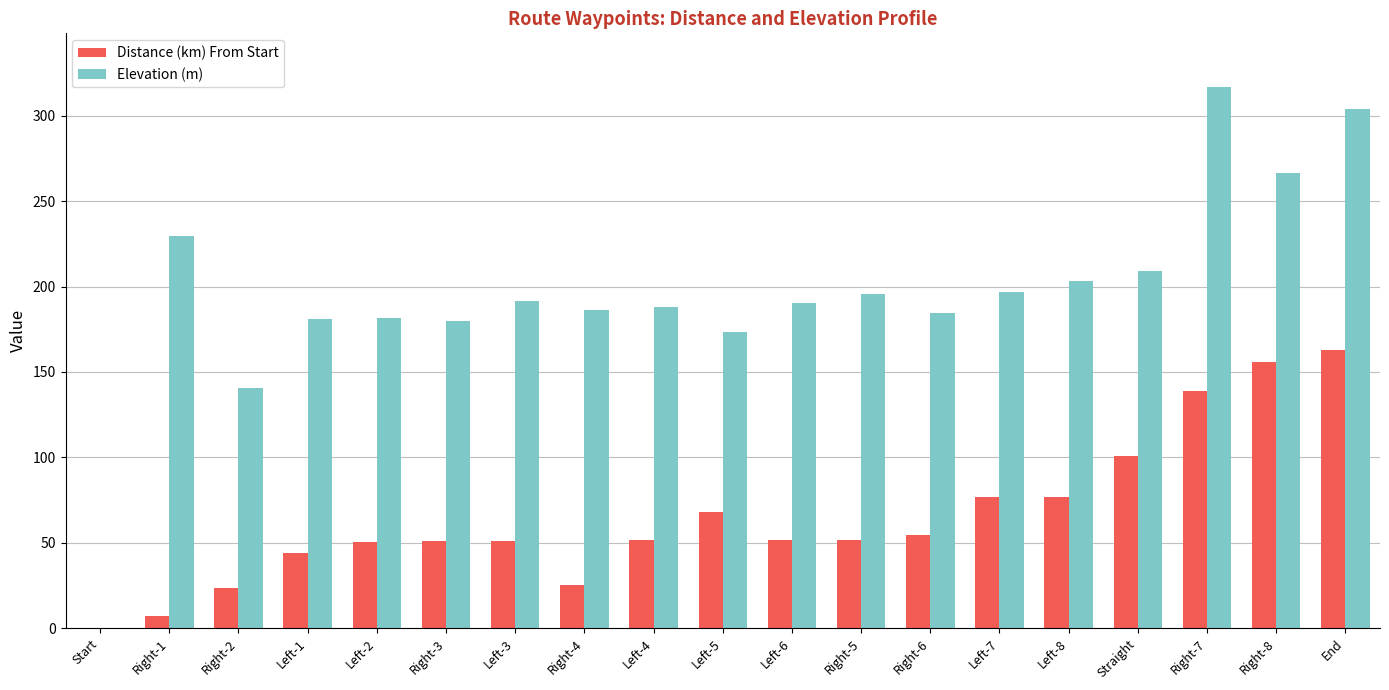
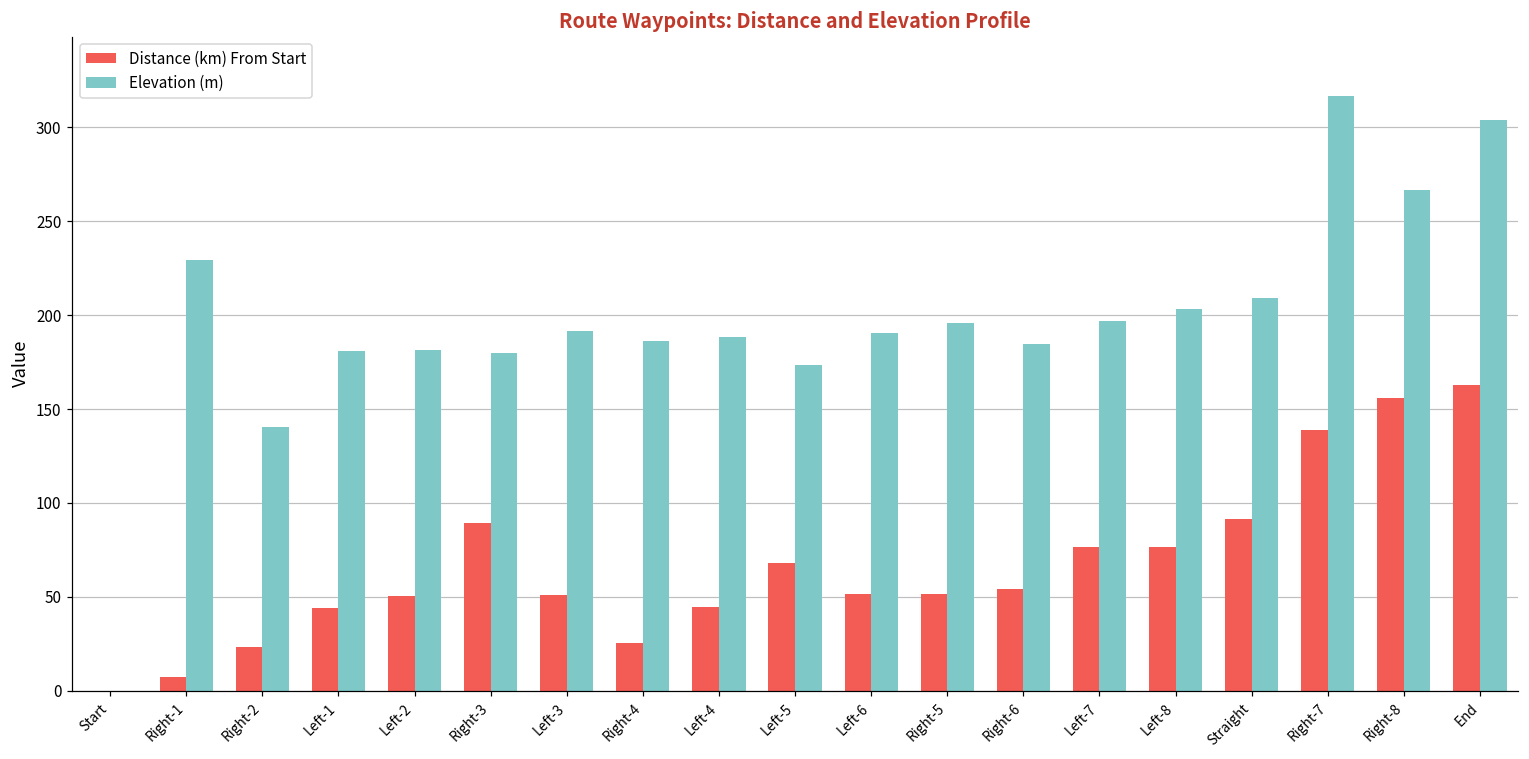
Distance (km) From Start, Right-3: 51 -> 89
Distance (km) From Start, Left-4: 51 -> 44
Distance (km) From Start, Straight: 101 -> 92
